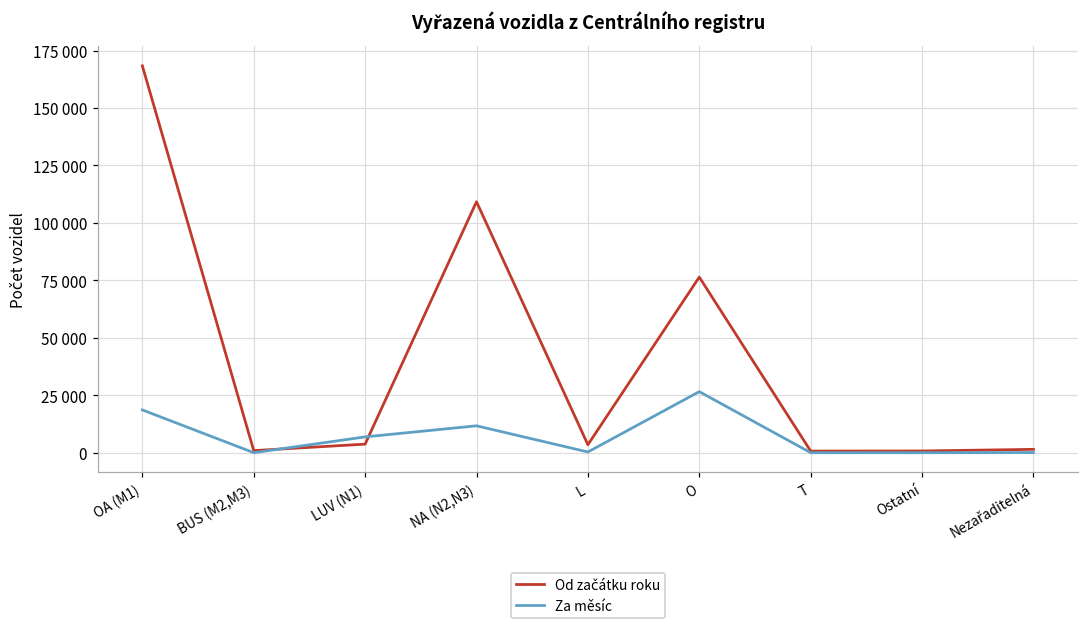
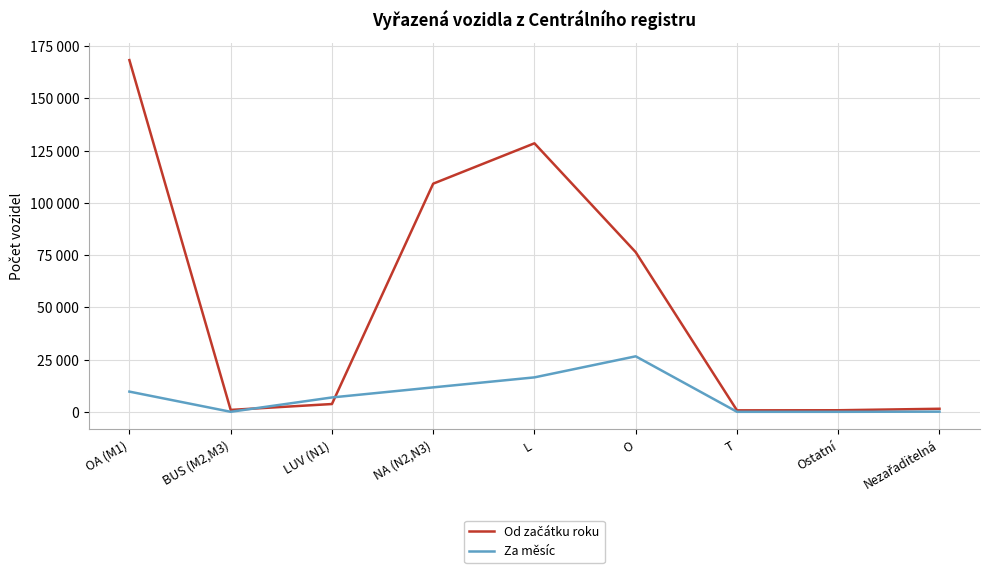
Za měsíc, OA (M1): 19000 -> 10000
Od začátku roku, L: 4000 -> 129000
Za měsíc, L: 0 -> 17000
